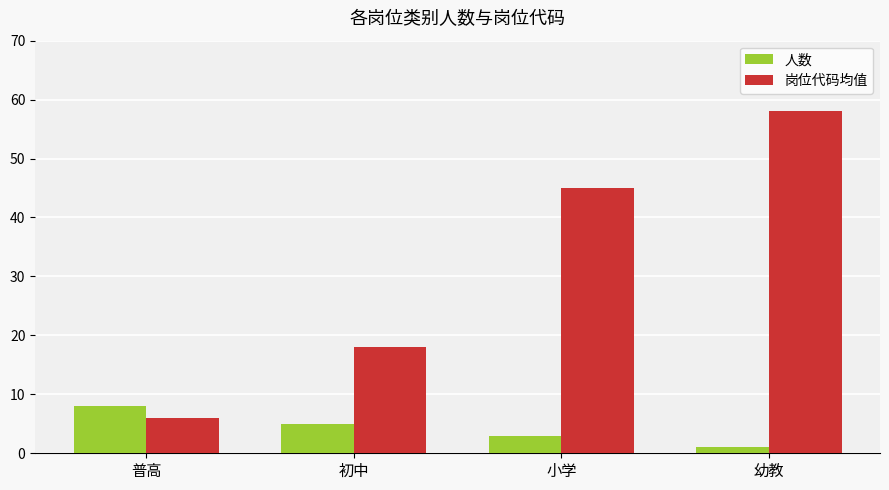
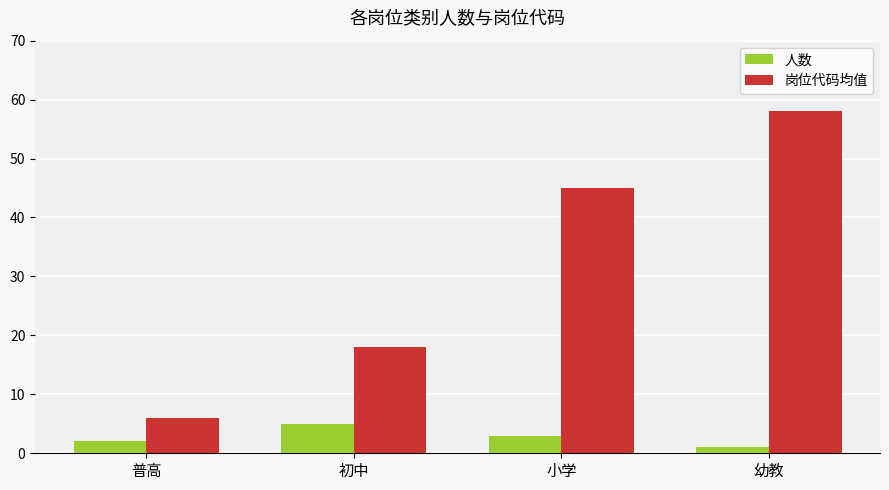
人数, 普高: 8 -> 2
